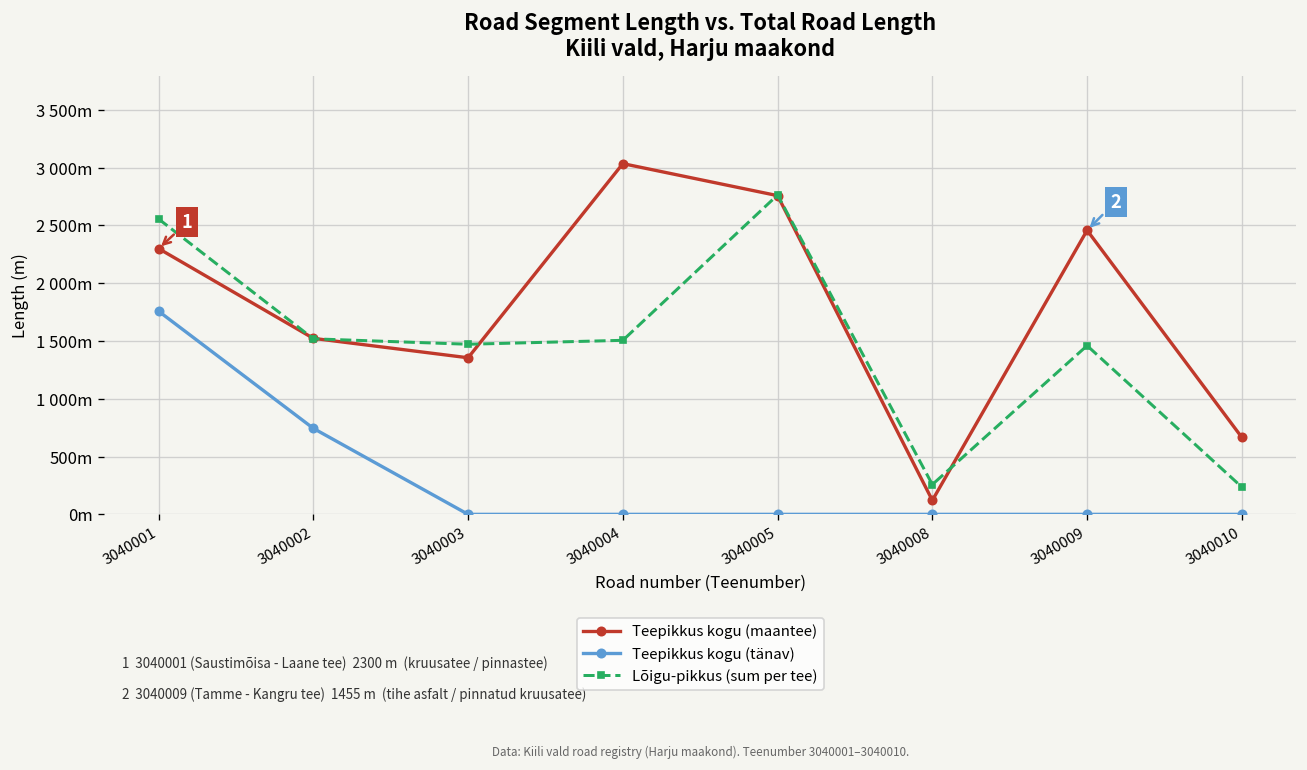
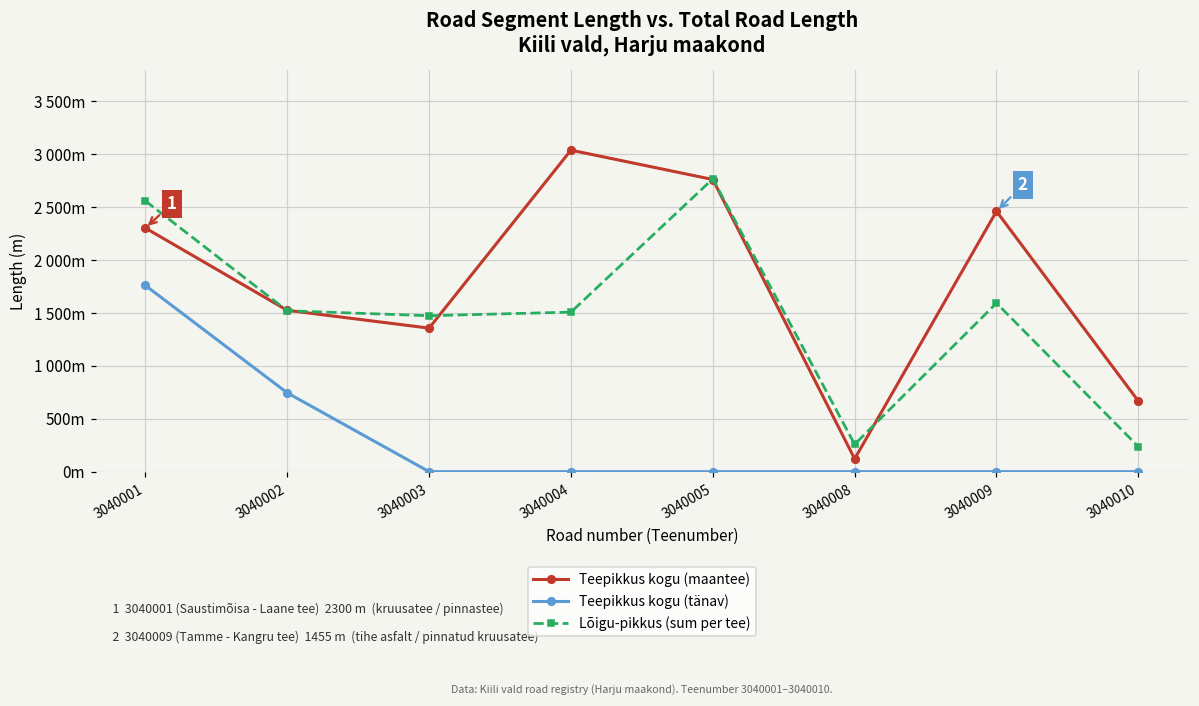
Lõigu-pikkus (sum per tee), 3040009: 1500m -> 1600m
